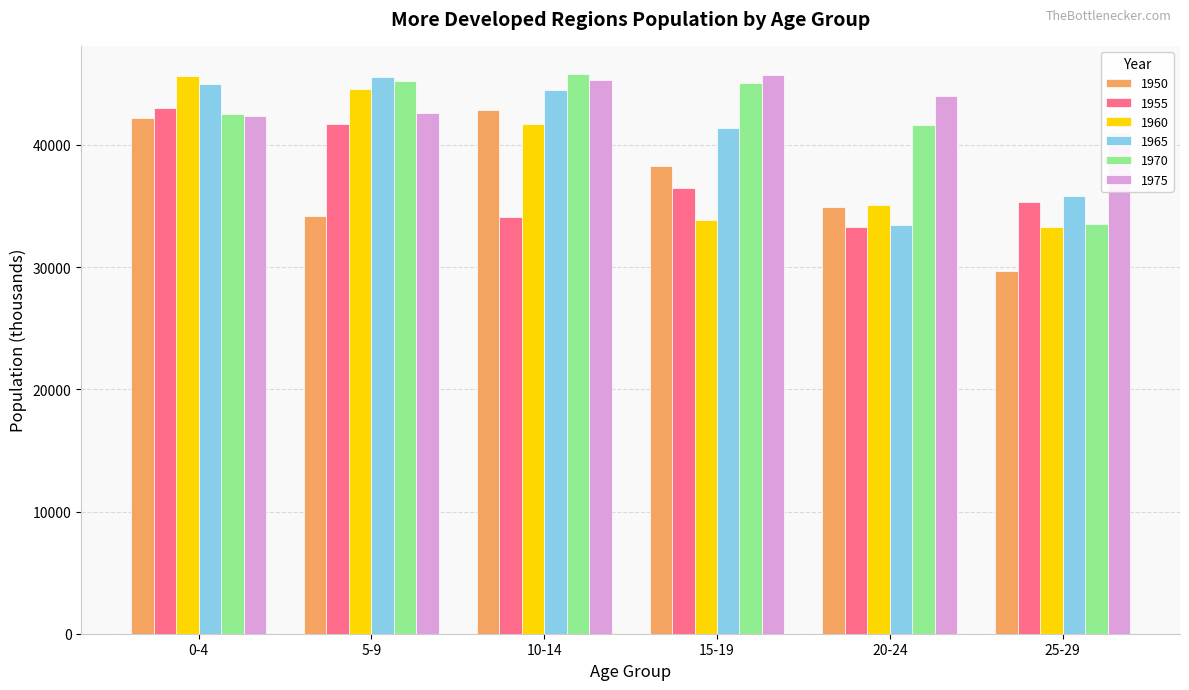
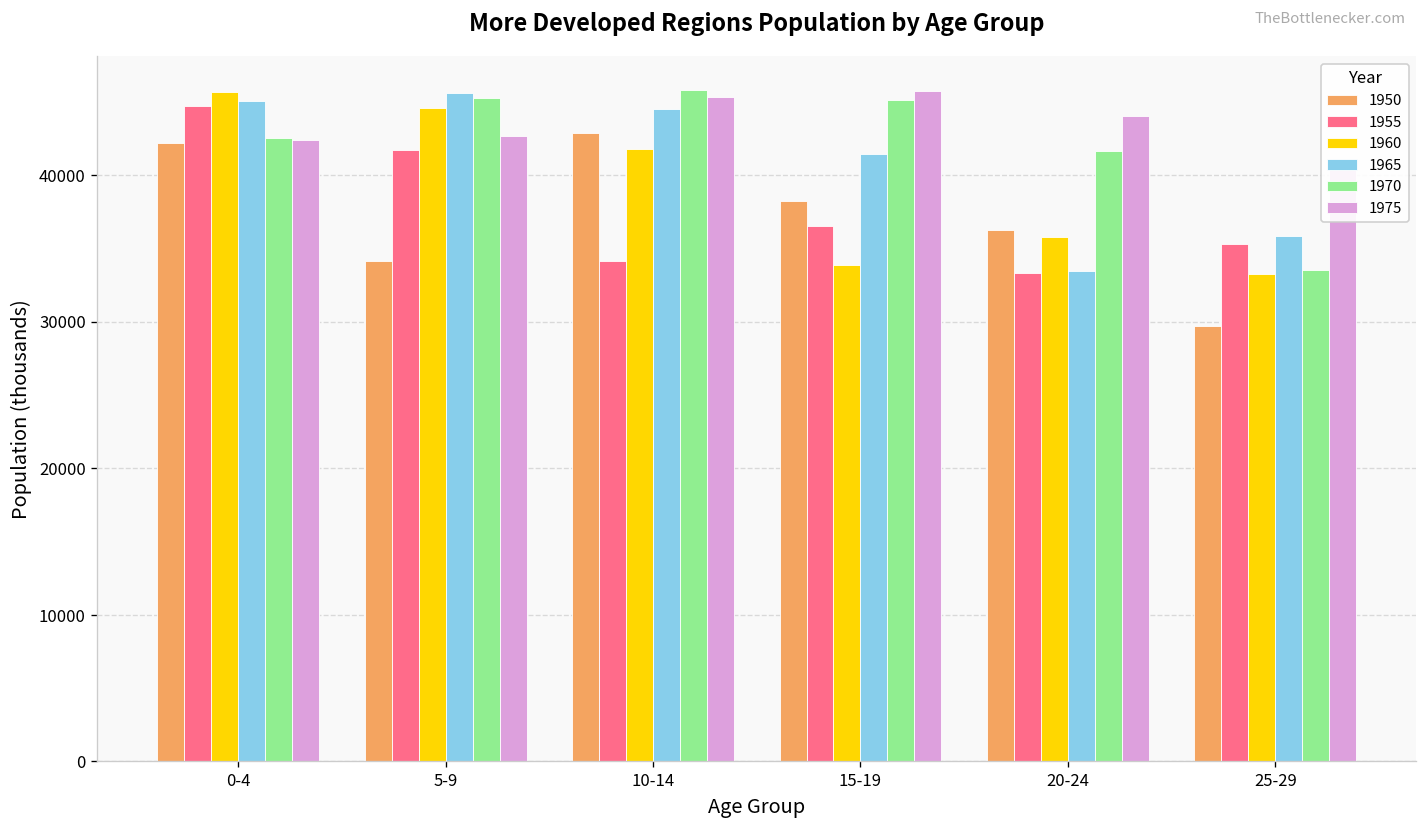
1955, 0-4: 43000 -> 44700
1950, 20-24: 34900 -> 36200
1960, 20-24: 35000 -> 35700
